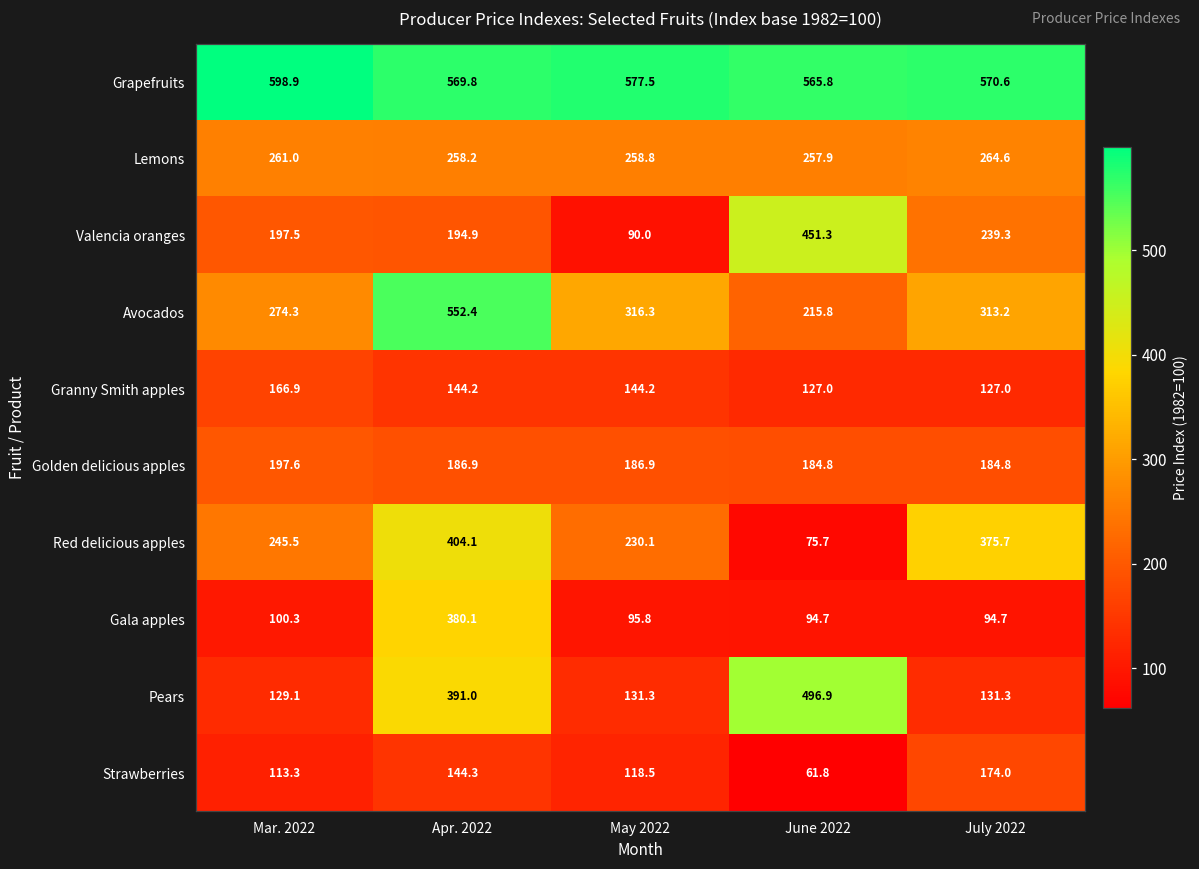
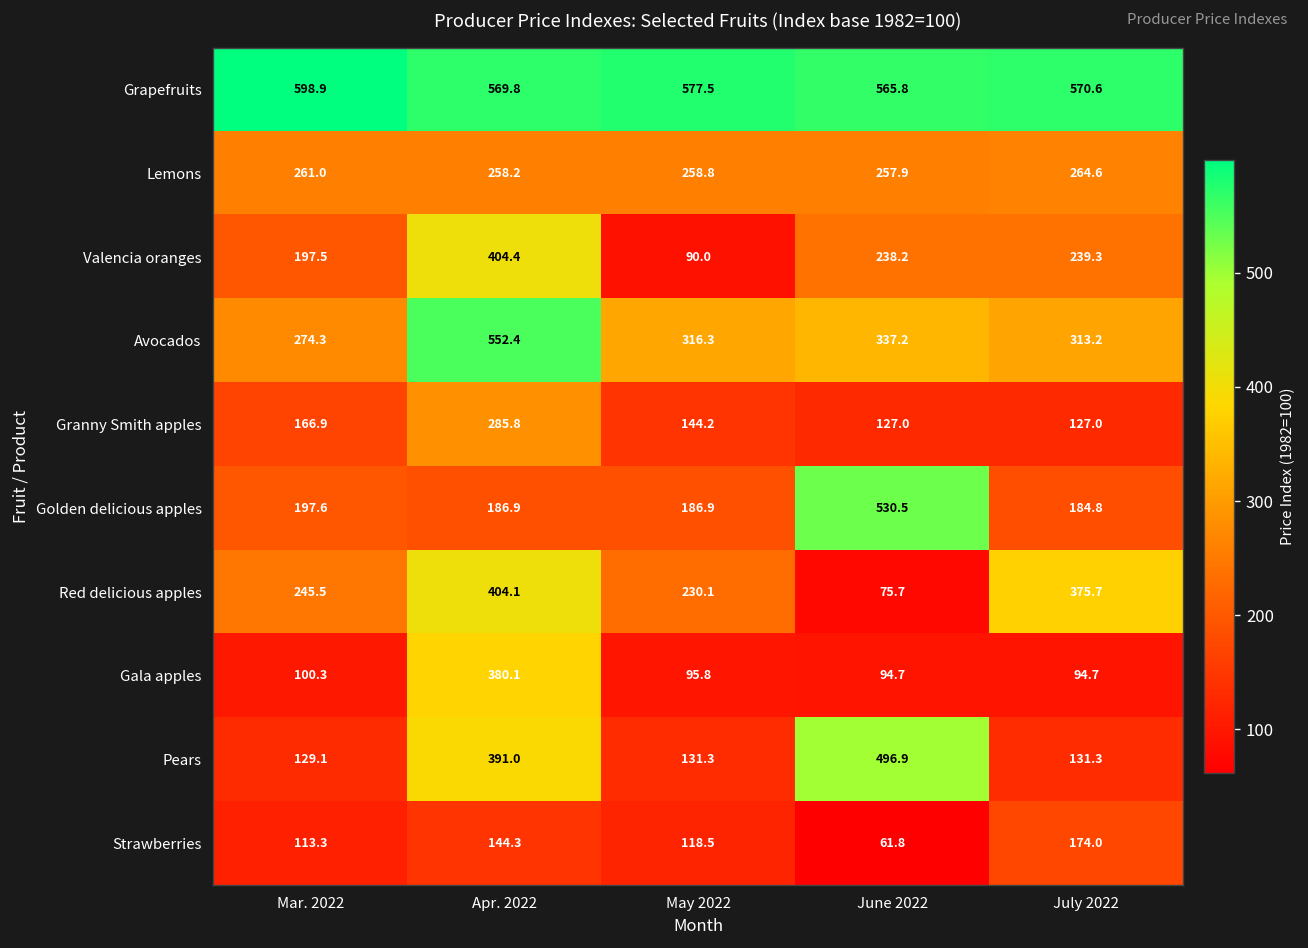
Valencia oranges, Apr. 2022: 194.9 -> 404.4
Valencia oranges, June 2022: 451.3 -> 238.2
Avocados, June 2022: 215.8 -> 337.2
Granny Smith apples, Apr. 2022: 144.2 -> 285.8
Golden delicious apples, June 2022: 184.8 -> 530.5
